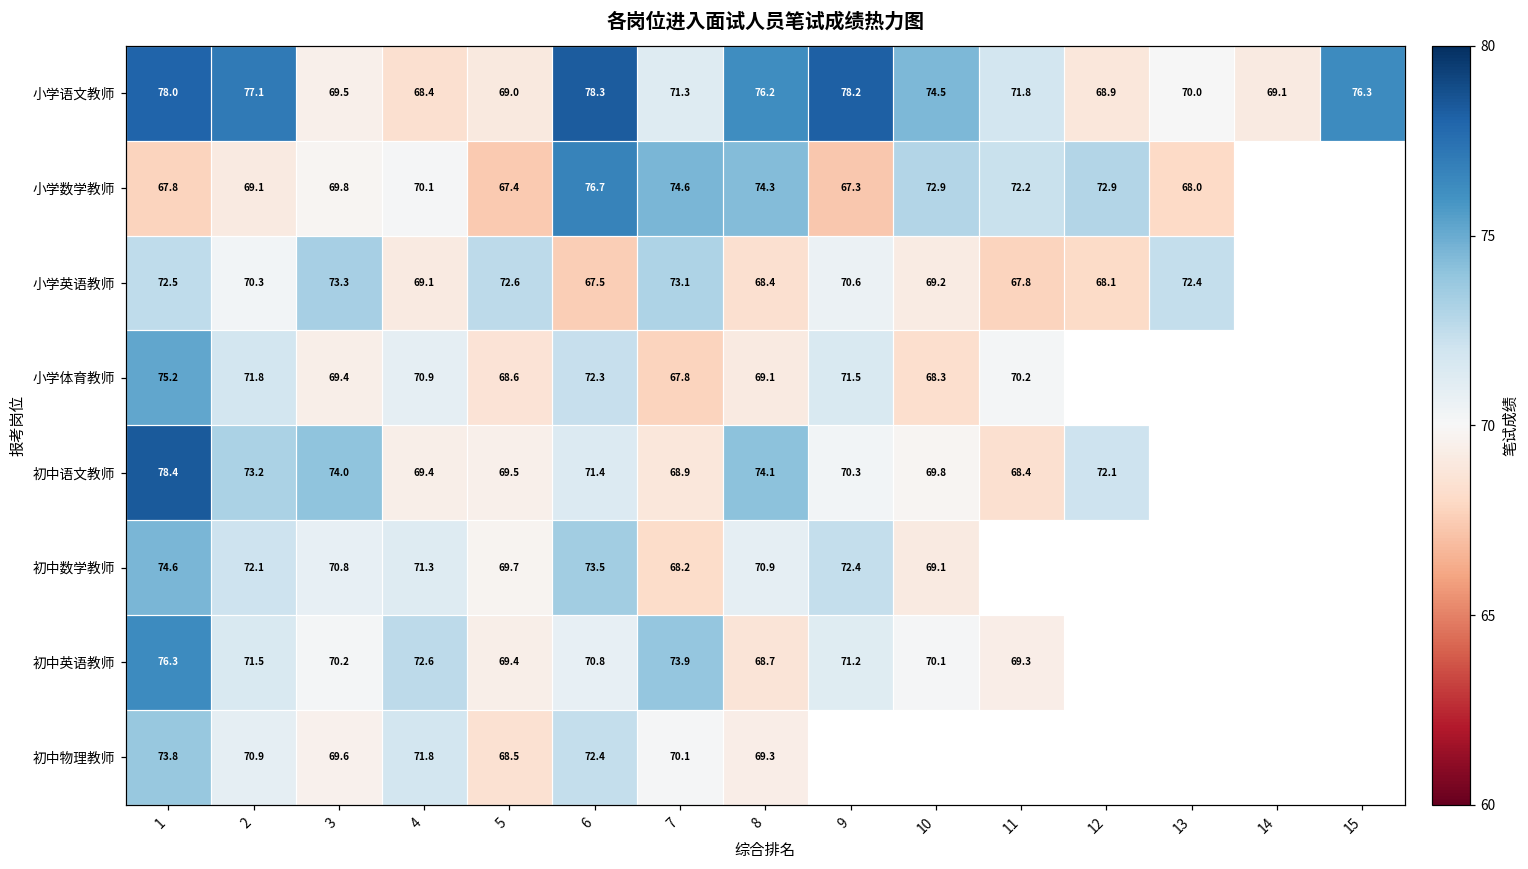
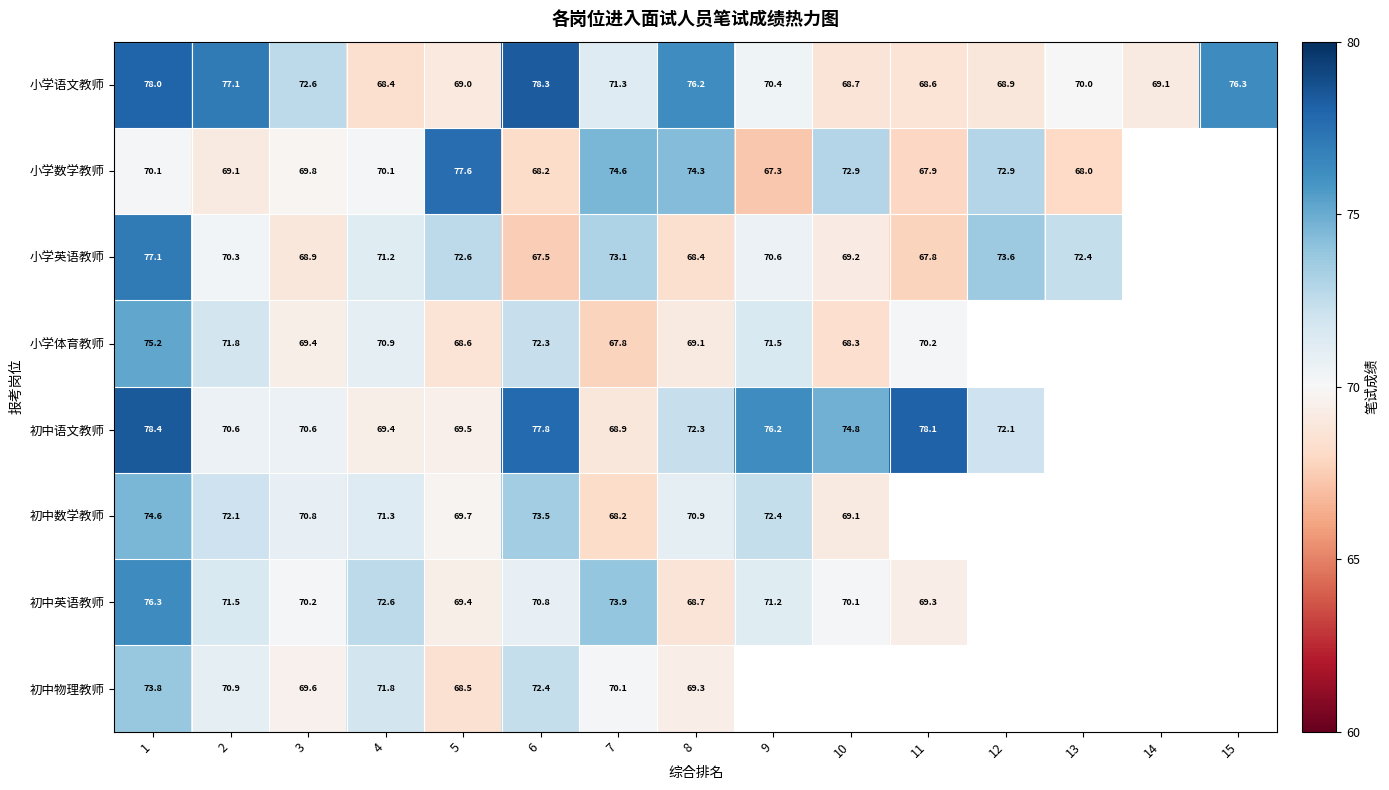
小学语文教师, 3: 69.5 -> 72.6
小学语文教师, 9: 78.2 -> 70.4
小学语文教师, 10: 74.5 -> 68.7
小学语文教师, 11: 71.8 -> 68.6
小学数学教师, 1: 67.8 -> 70.1
小学数学教师, 5: 67.4 -> 77.6
小学数学教师, 6: 76.7 -> 68.2
小学数学教师, 11: 72.2 -> 67.9
小学英语教师, 1: 72.5 -> 77.1
小学英语教师, 3: 73.3 -> 68.9
小学英语教师, 4: 69.1 -> 71.2
小学英语教师, 12: 68.1 -> 73.6
初中语文教师, 2: 73.2 -> 70.6
初中语文教师, 3: 74.0 -> 70.6
初中语文教师, 6: 71.4 -> 77.8
初中语文教师, 8: 74.1 -> 72.3
初中语文教师, 9: 70.3 -> 76.2
初中语文教师, 10: 69.8 -> 74.8
初中语文教师, 11: 68.4 -> 78.1
